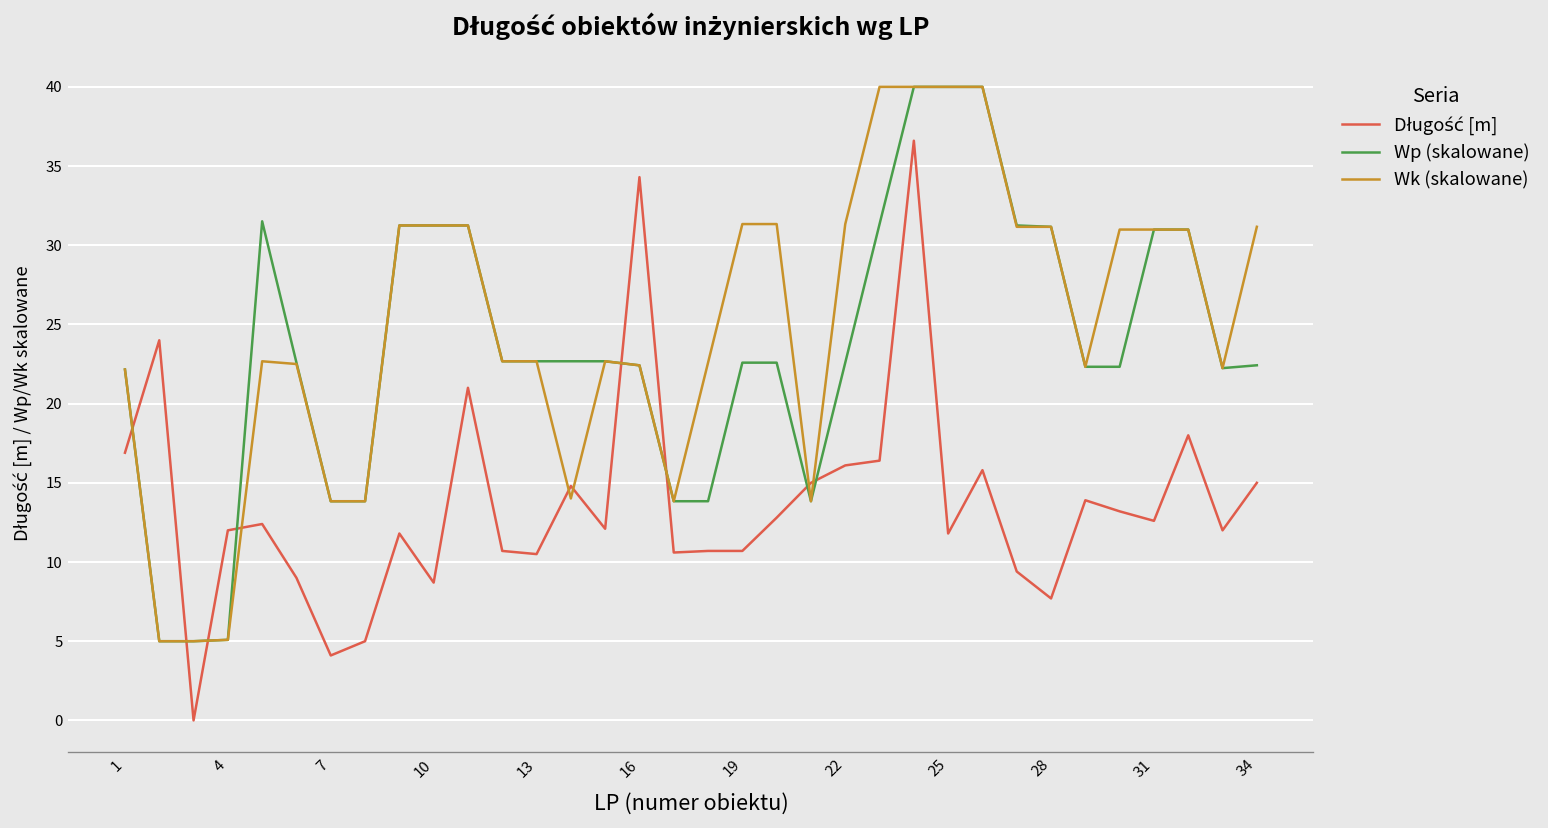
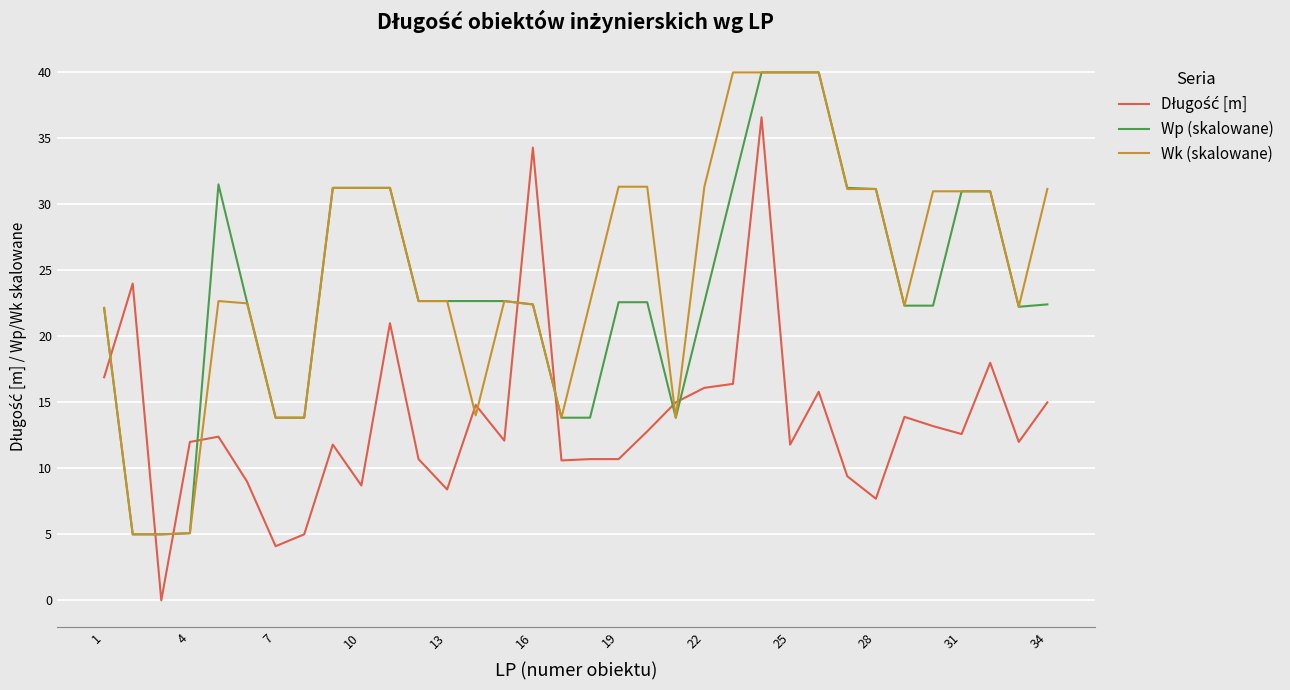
Długość [m], 13: 10.5 -> 8.4
